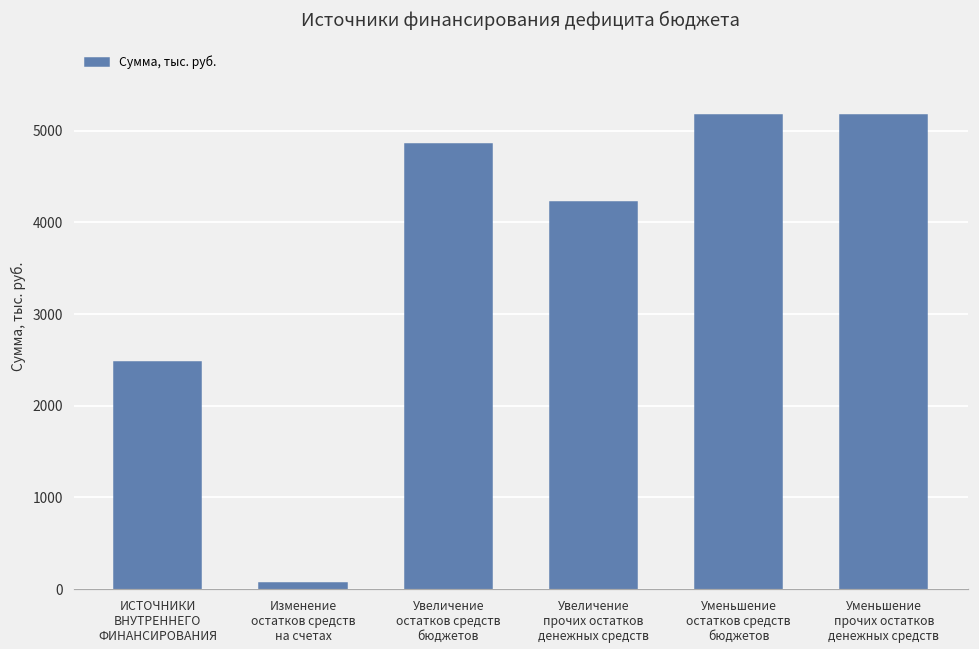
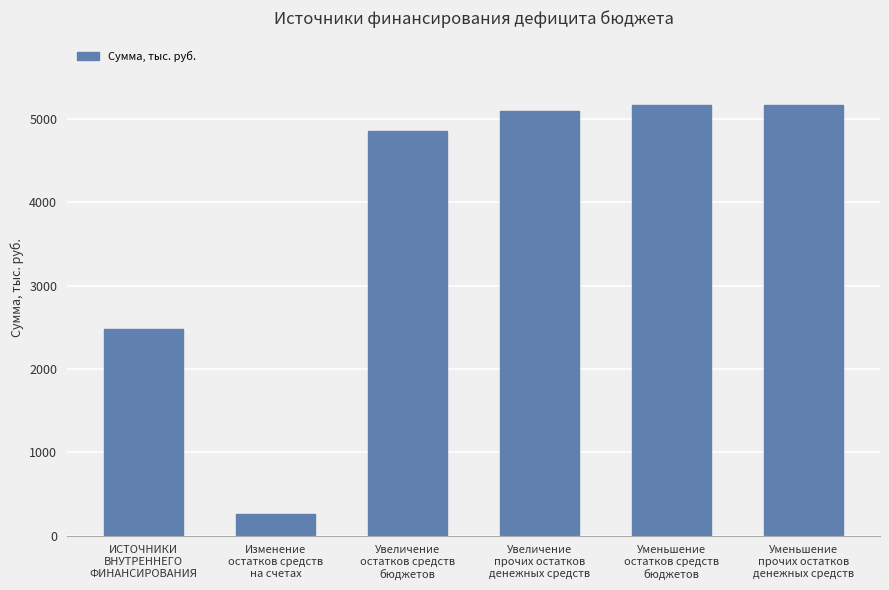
Изменение остатков средств на счетах: 100 -> 300
Увеличение прочих остатков денежных средств: 4200 -> 5100
